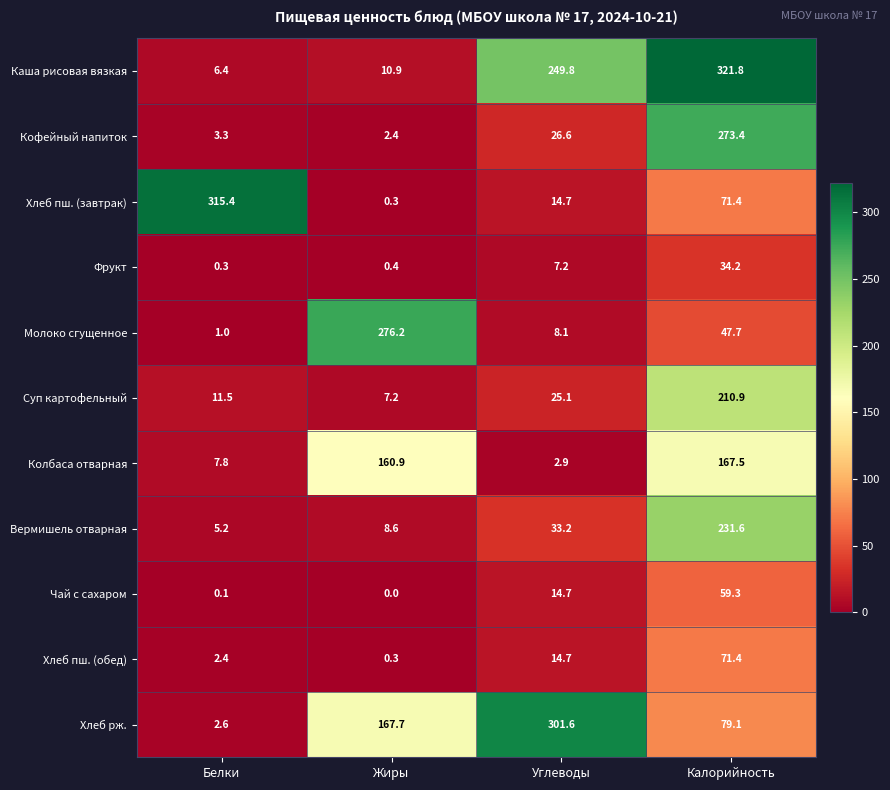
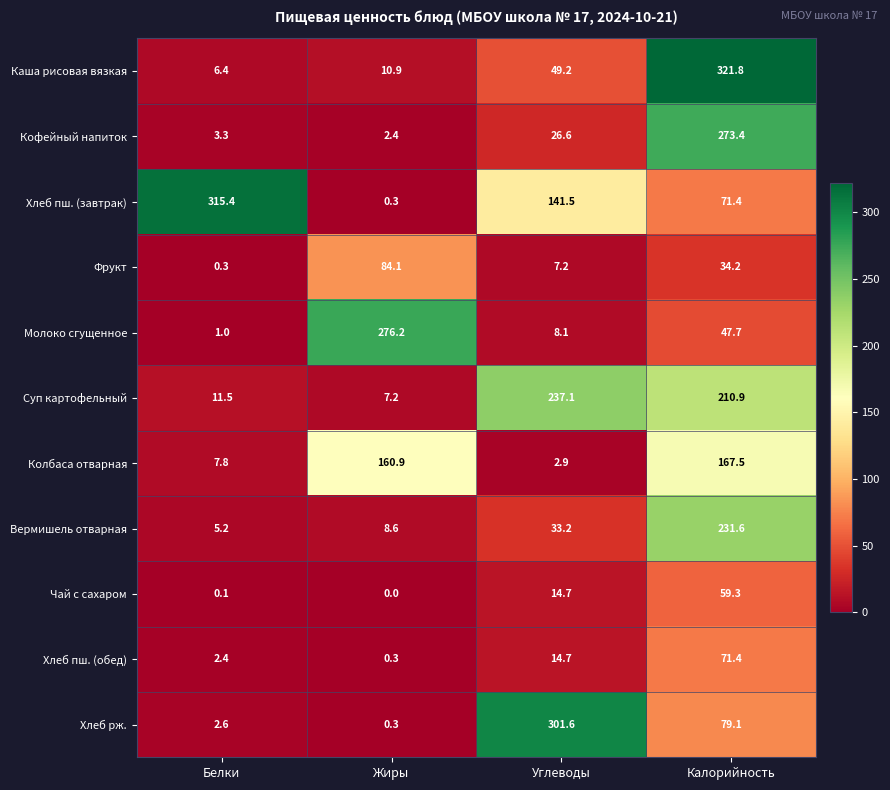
Каша рисовая вязкая, Углеводы: 249.8 -> 49.2
Хлеб пш. (завтрак), Углеводы: 14.7 -> 141.5
Фрукт, Жиры: 0.4 -> 84.1
Суп картофельный, Углеводы: 25.1 -> 237.1
Хлеб рж., Жиры: 167.7 -> 0.3
